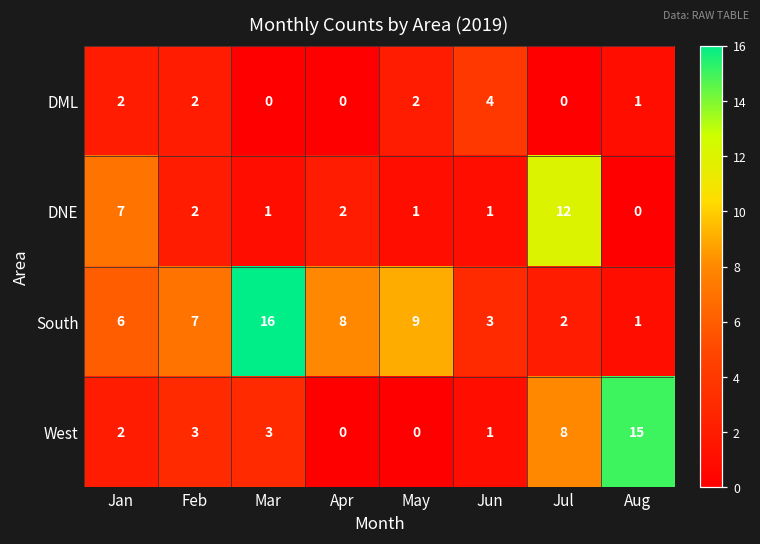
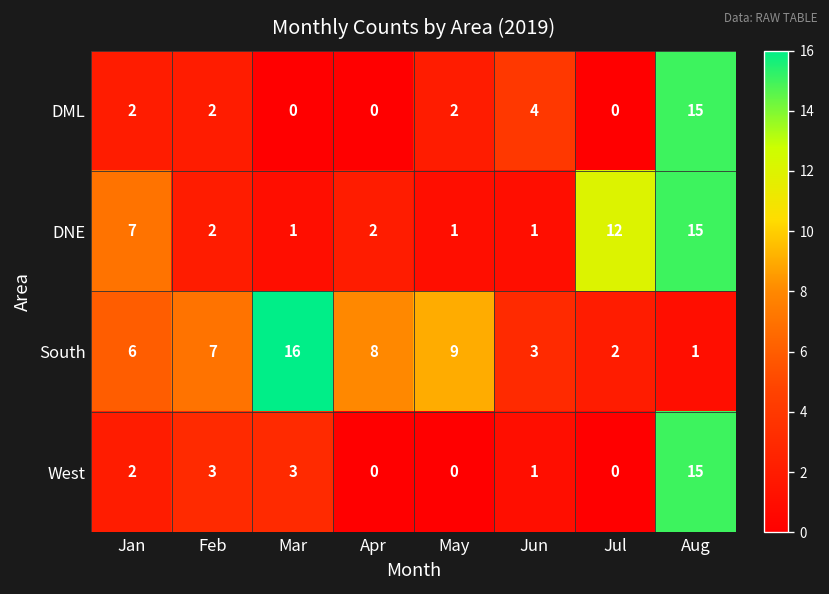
DML, Aug: 1 -> 15
DNE, Aug: 0 -> 15
West, Jul: 8 -> 0
